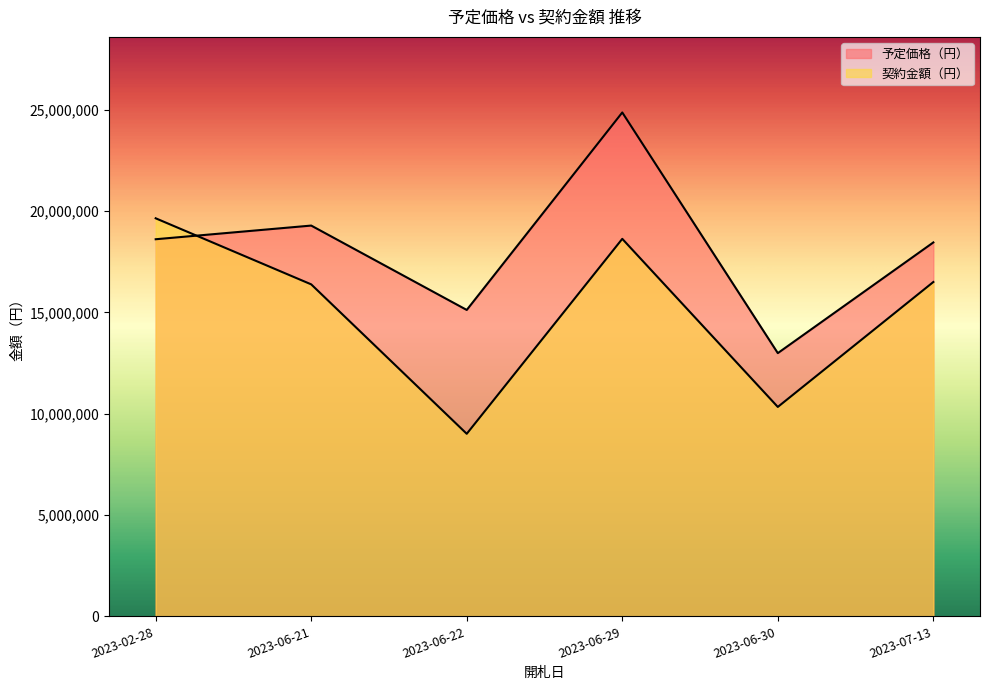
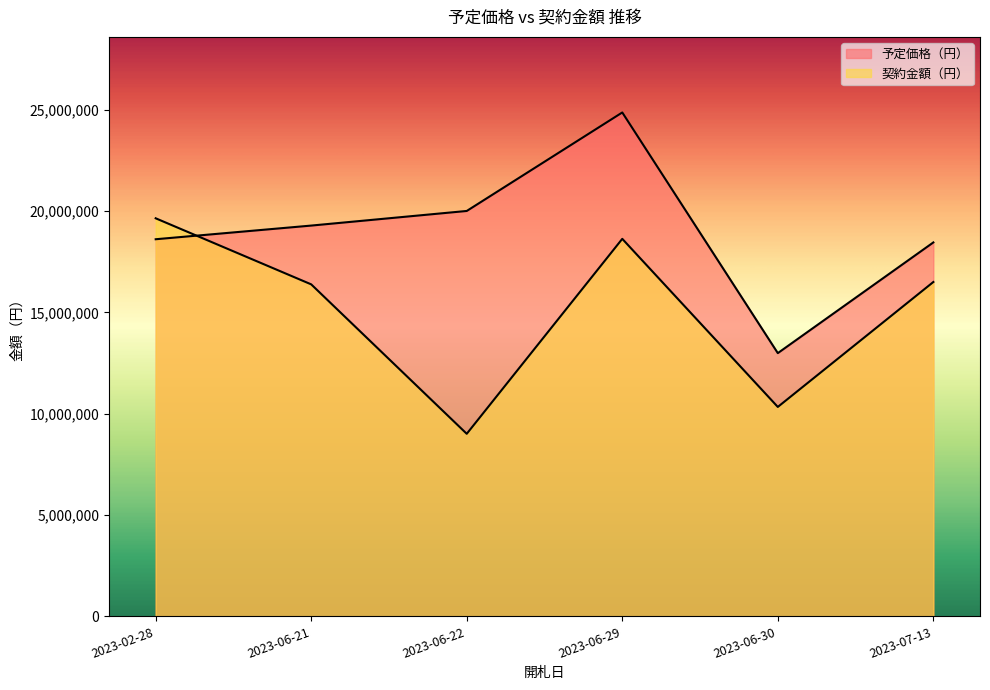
予定価格（円）, 2023-06-22: 15,100,000 -> 20,000,000
